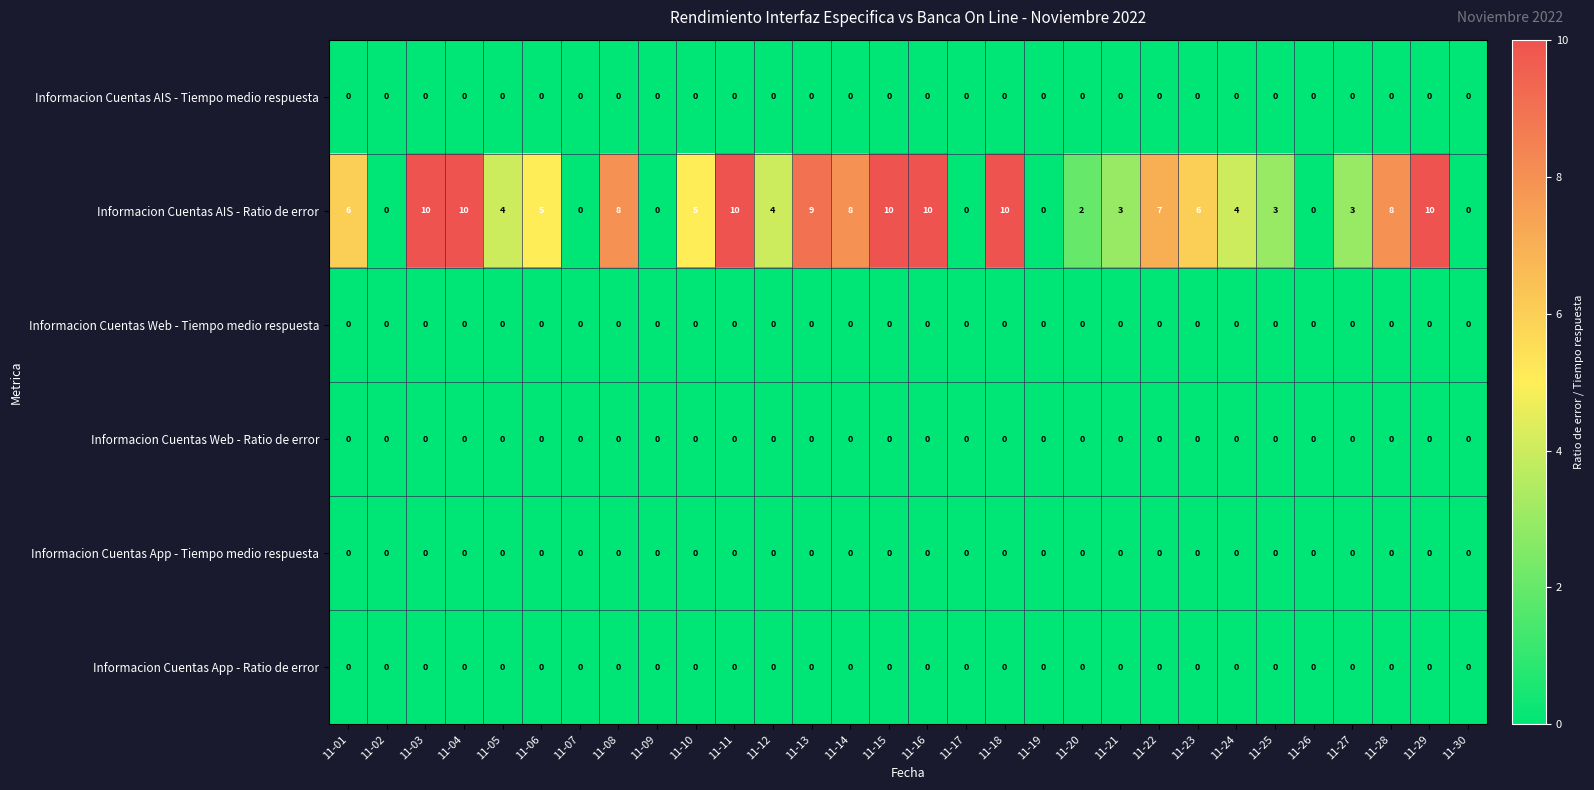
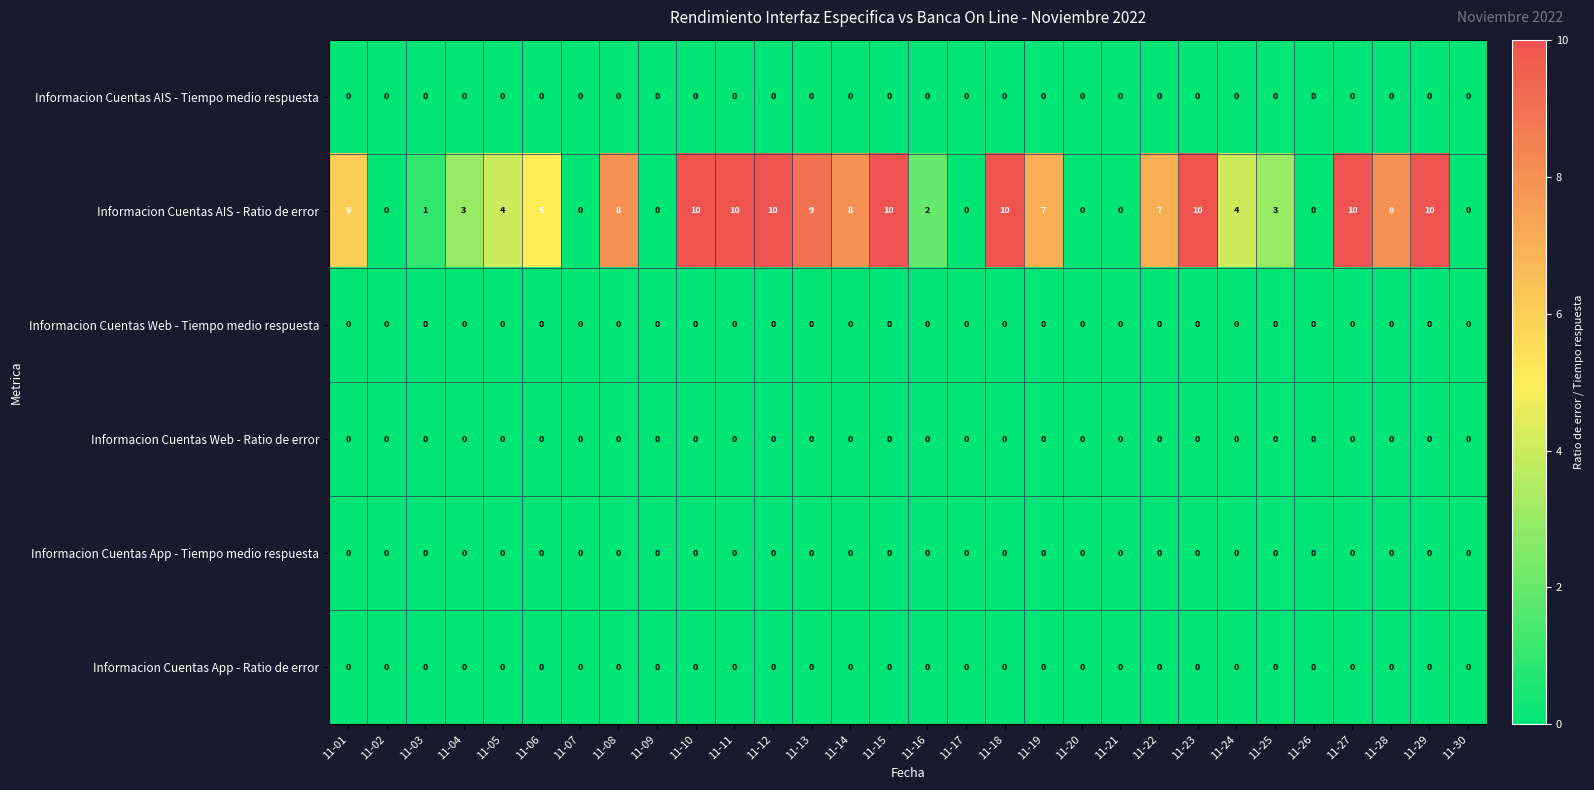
Informacion Cuentas AIS - Ratio de error, 11-03: 10 -> 1
Informacion Cuentas AIS - Ratio de error, 11-04: 10 -> 3
Informacion Cuentas AIS - Ratio de error, 11-10: 5 -> 10
Informacion Cuentas AIS - Ratio de error, 11-12: 4 -> 10
Informacion Cuentas AIS - Ratio de error, 11-16: 10 -> 2
Informacion Cuentas AIS - Ratio de error, 11-19: 0 -> 7
Informacion Cuentas AIS - Ratio de error, 11-20: 2 -> 0
Informacion Cuentas AIS - Ratio de error, 11-21: 3 -> 0
Informacion Cuentas AIS - Ratio de error, 11-23: 6 -> 10
Informacion Cuentas AIS - Ratio de error, 11-27: 3 -> 10
